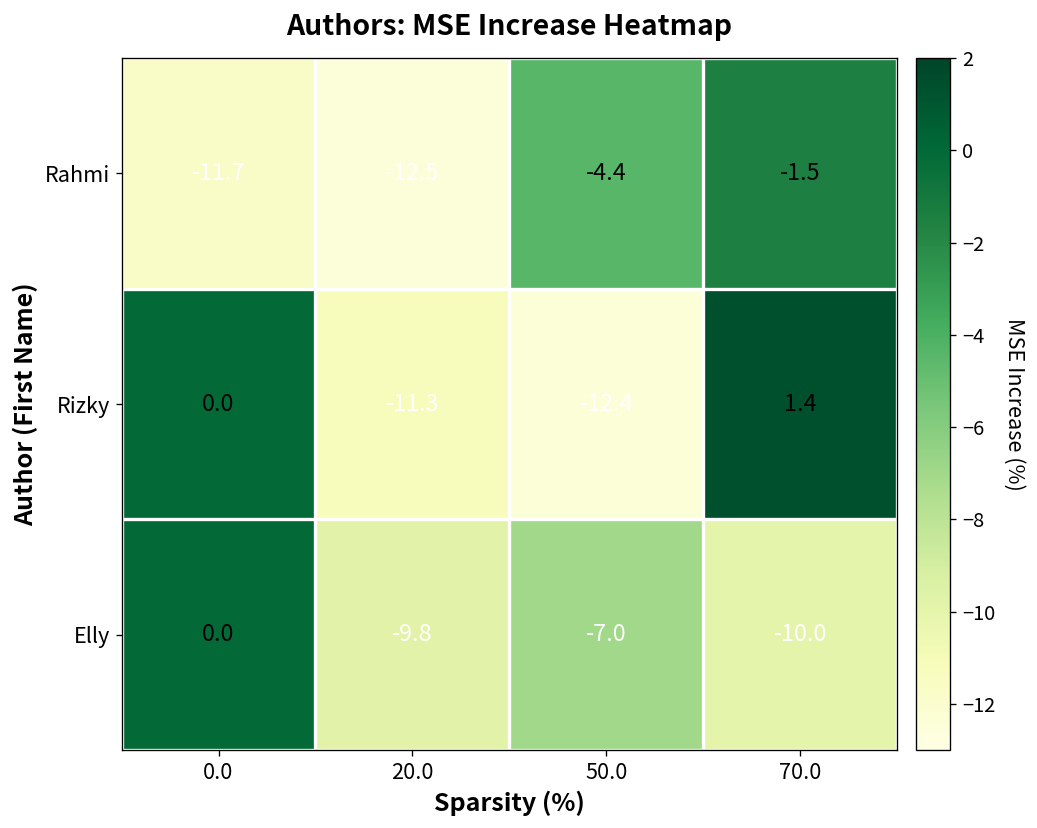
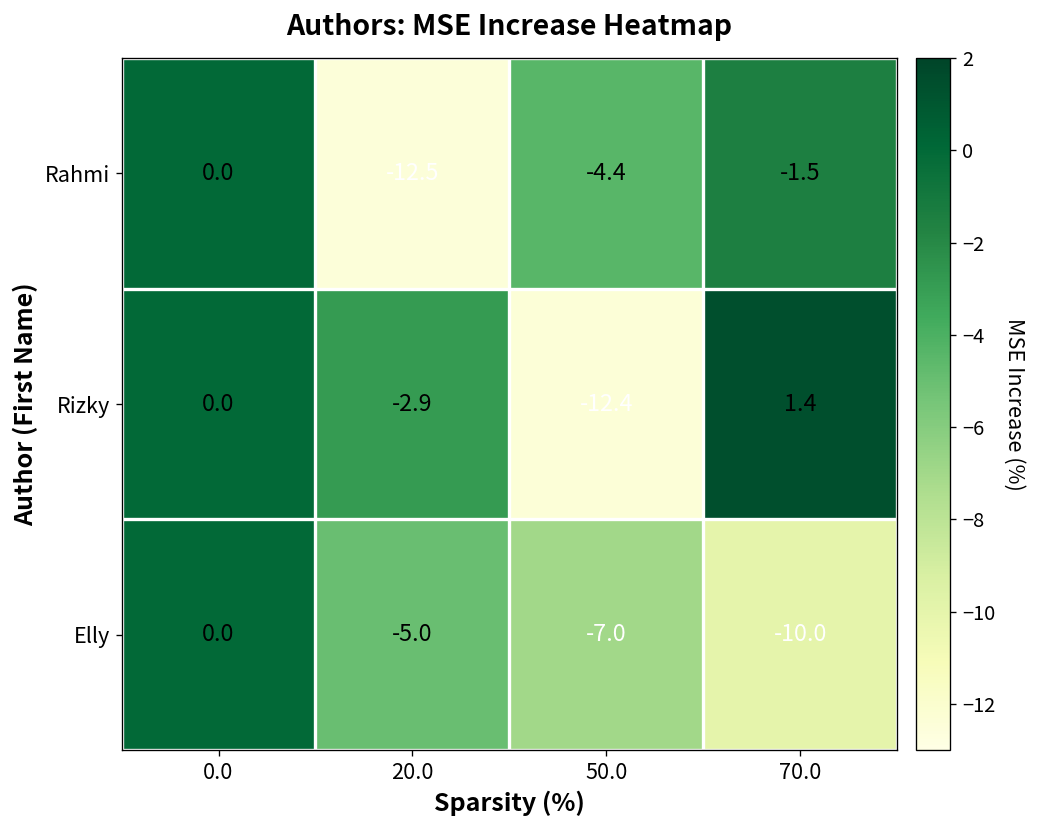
Rahmi, 0.0: -11.7 -> 0.0
Rizky, 20.0: -11.3 -> -2.9
Elly, 20.0: -9.8 -> -5.0
